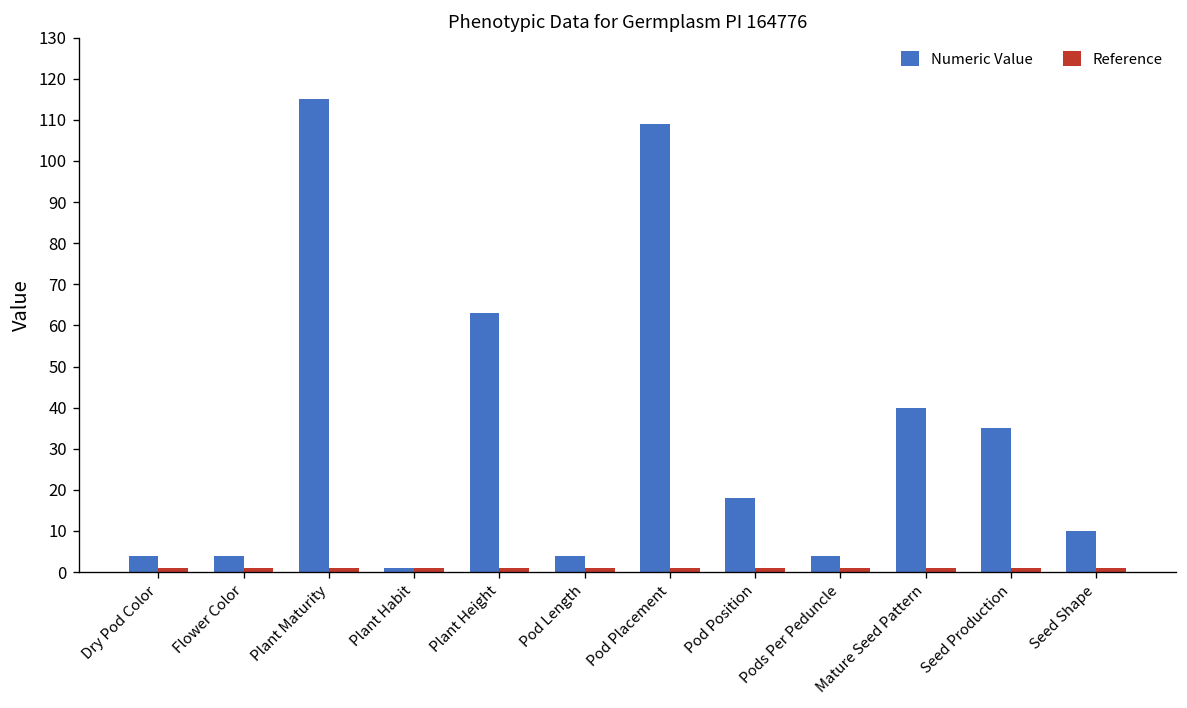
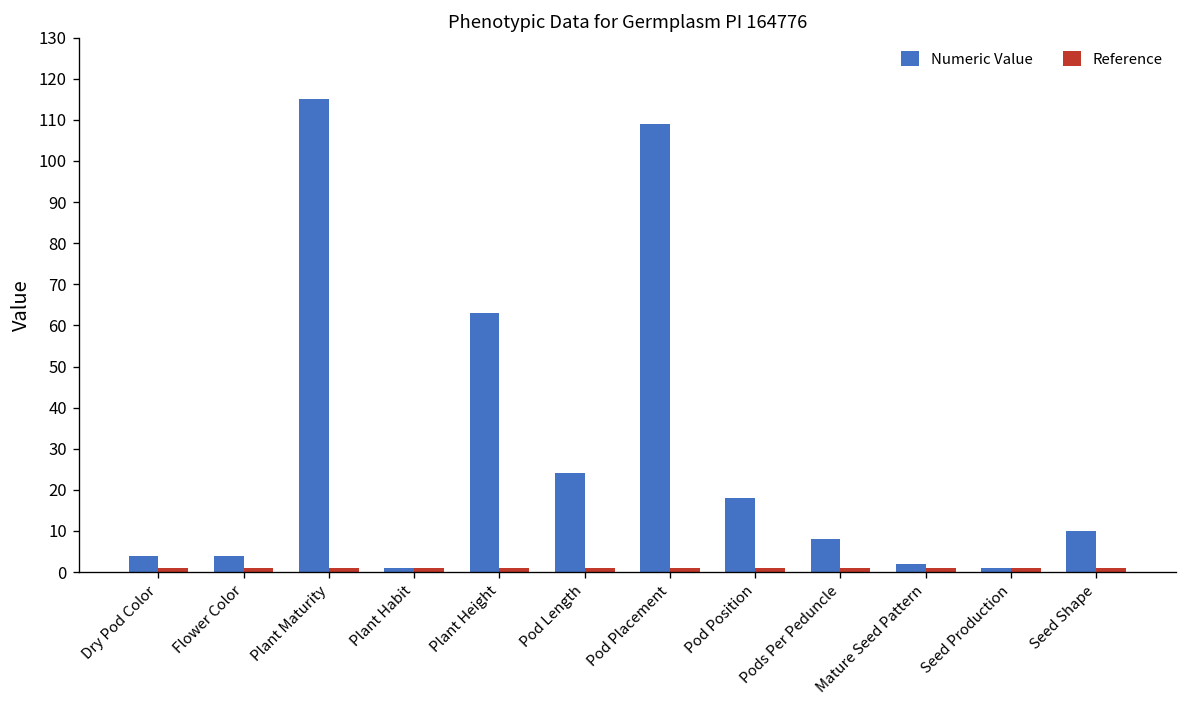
Numeric Value, Pod Length: 4 -> 24
Numeric Value, Pods Per Peduncle: 4 -> 8
Numeric Value, Mature Seed Pattern: 40 -> 2
Numeric Value, Seed Production: 35 -> 1
